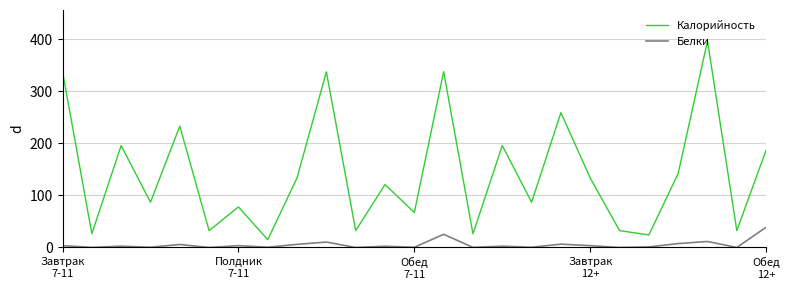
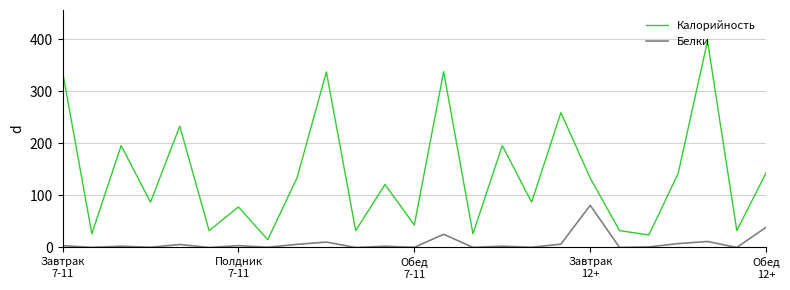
Калорийность, Обед 7-11: 70 -> 40
Белки, Завтрак 12+: 0 -> 80
Калорийность, Обед 12+: 190 -> 140
